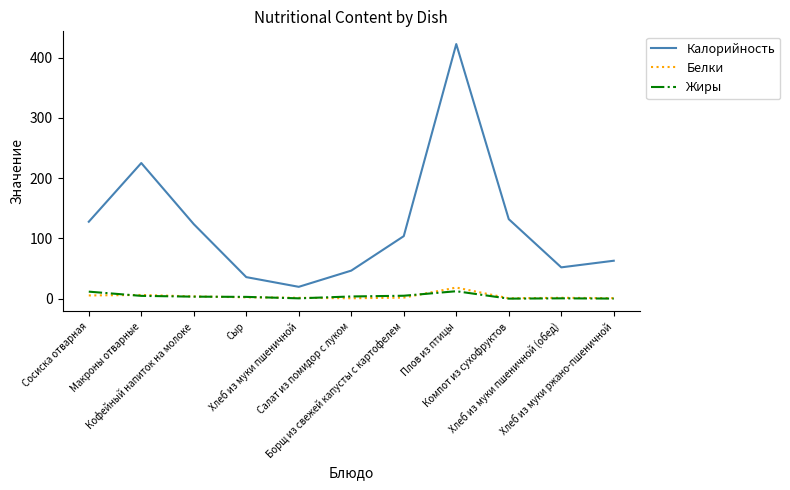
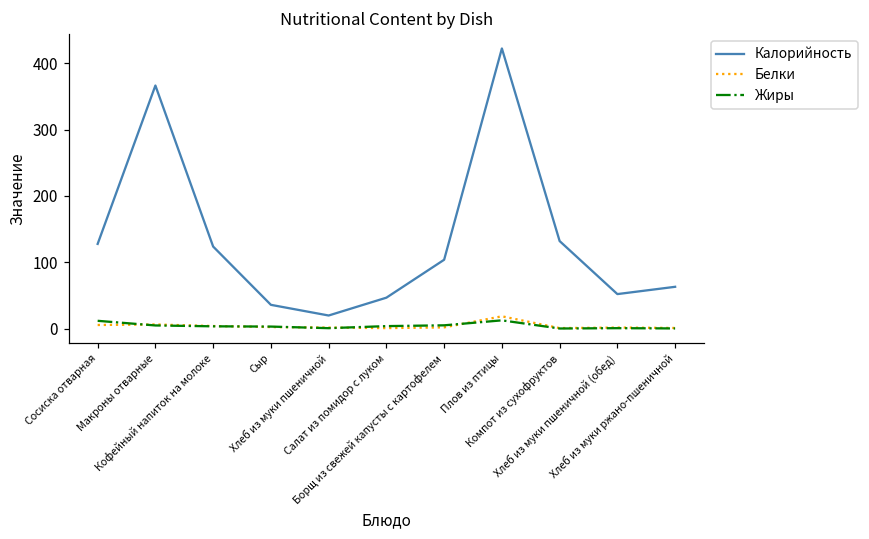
Калорийность, Макроны отварные: 230 -> 370
